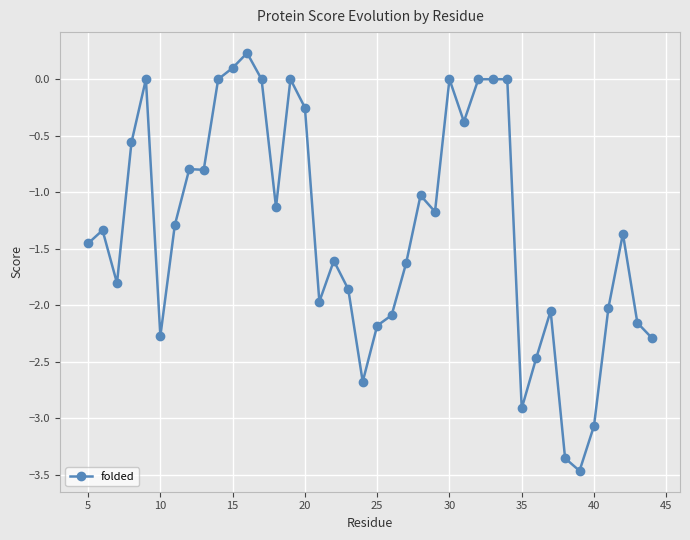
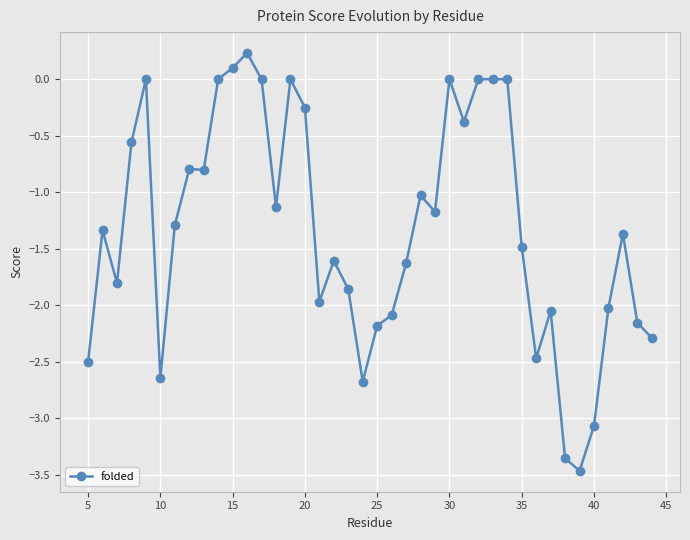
5: -1.45 -> -2.50
10: -2.27 -> -2.65
35: -2.91 -> -1.48
